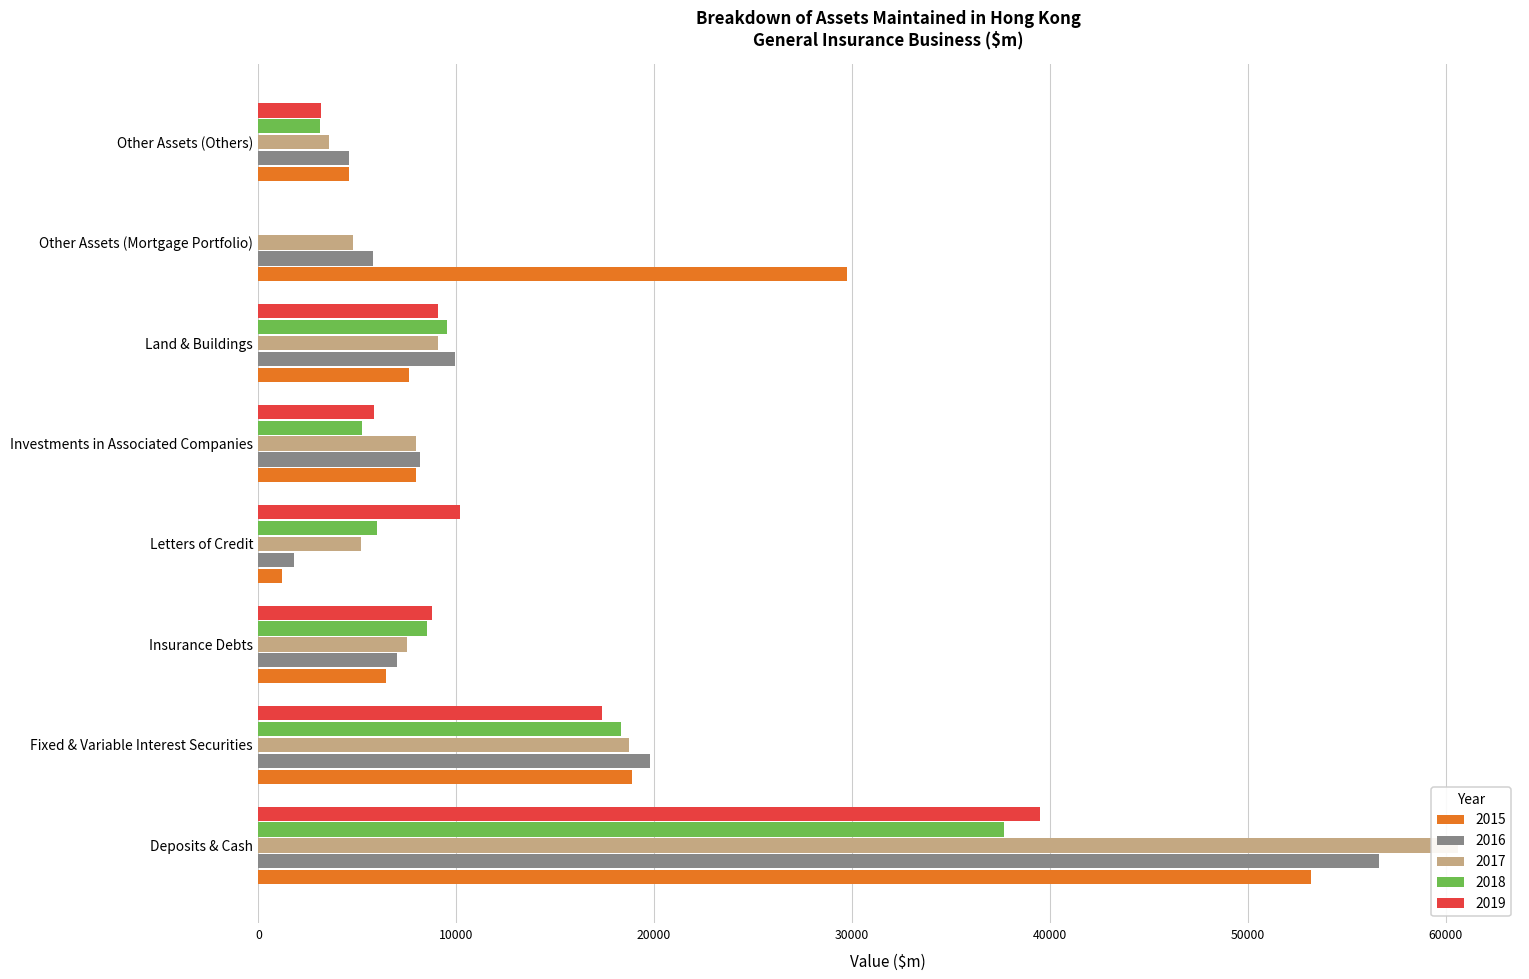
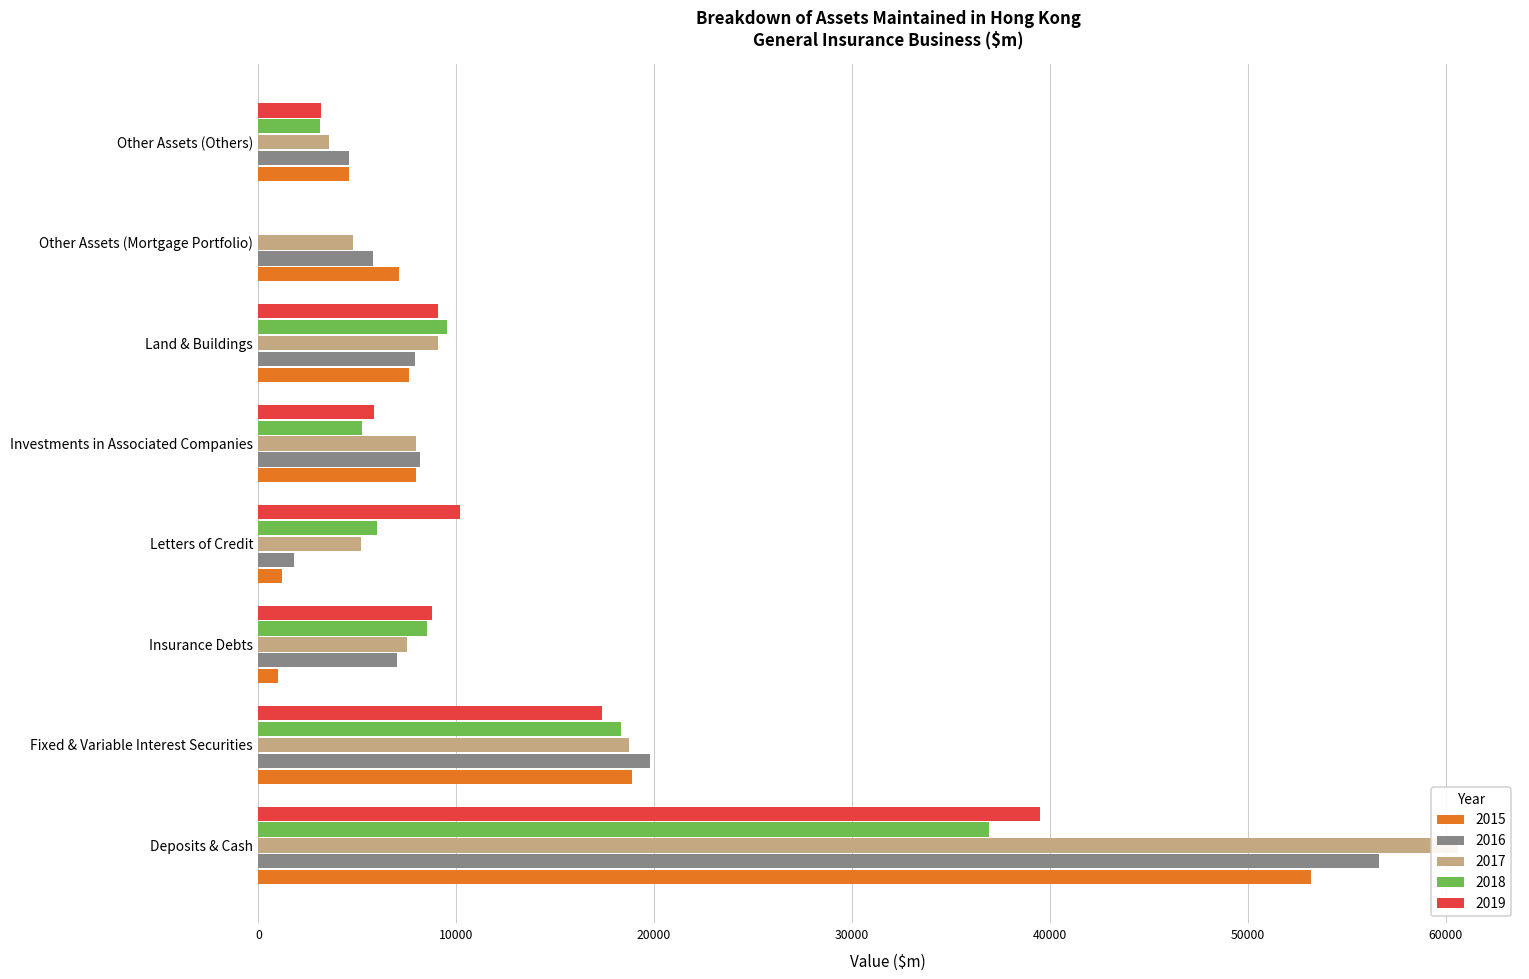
2015, Other Assets (Mortgage Portfolio): 29800 -> 7100
2016, Land & Buildings: 9900 -> 7900
2015, Insurance Debts: 6500 -> 1000
2018, Deposits & Cash: 37700 -> 36900
